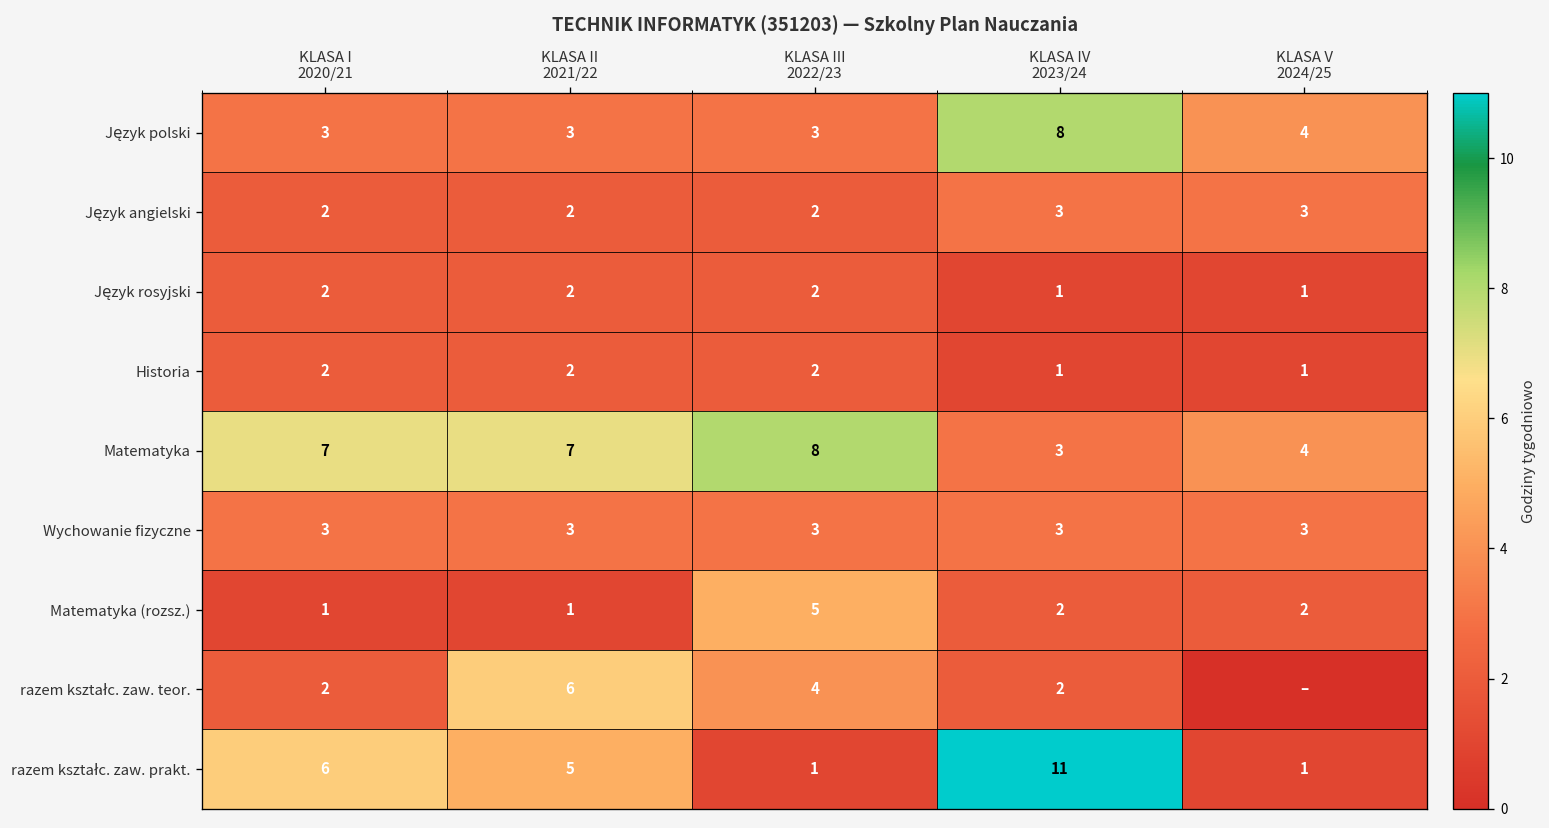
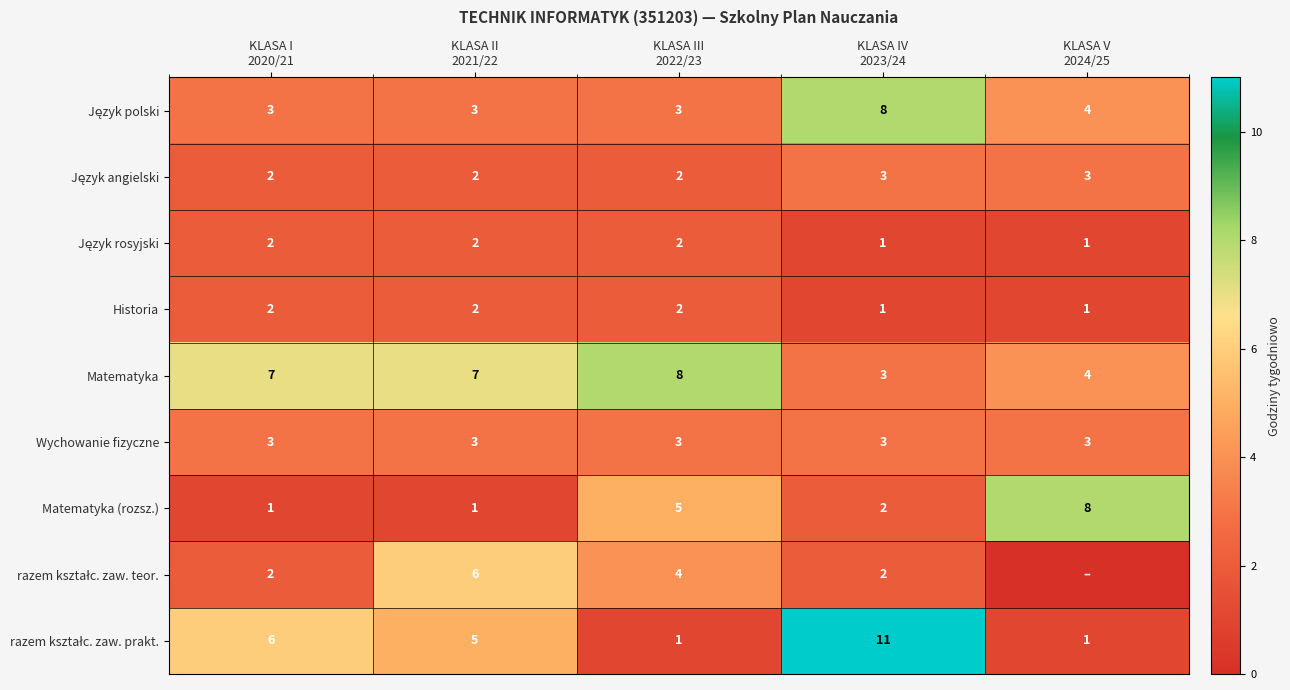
Matematyka (rozsz.), KLASA V 2024/25: 2 -> 8
